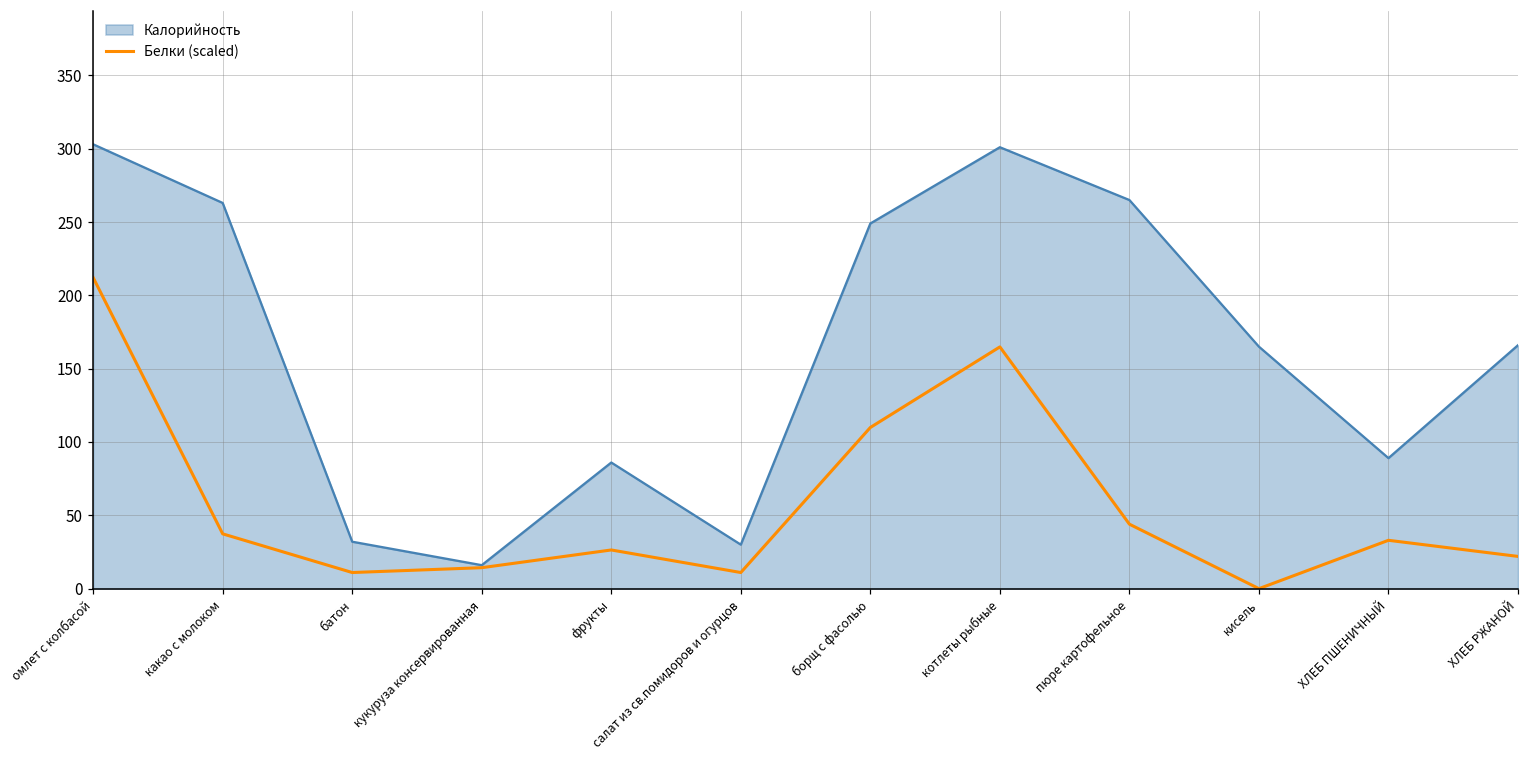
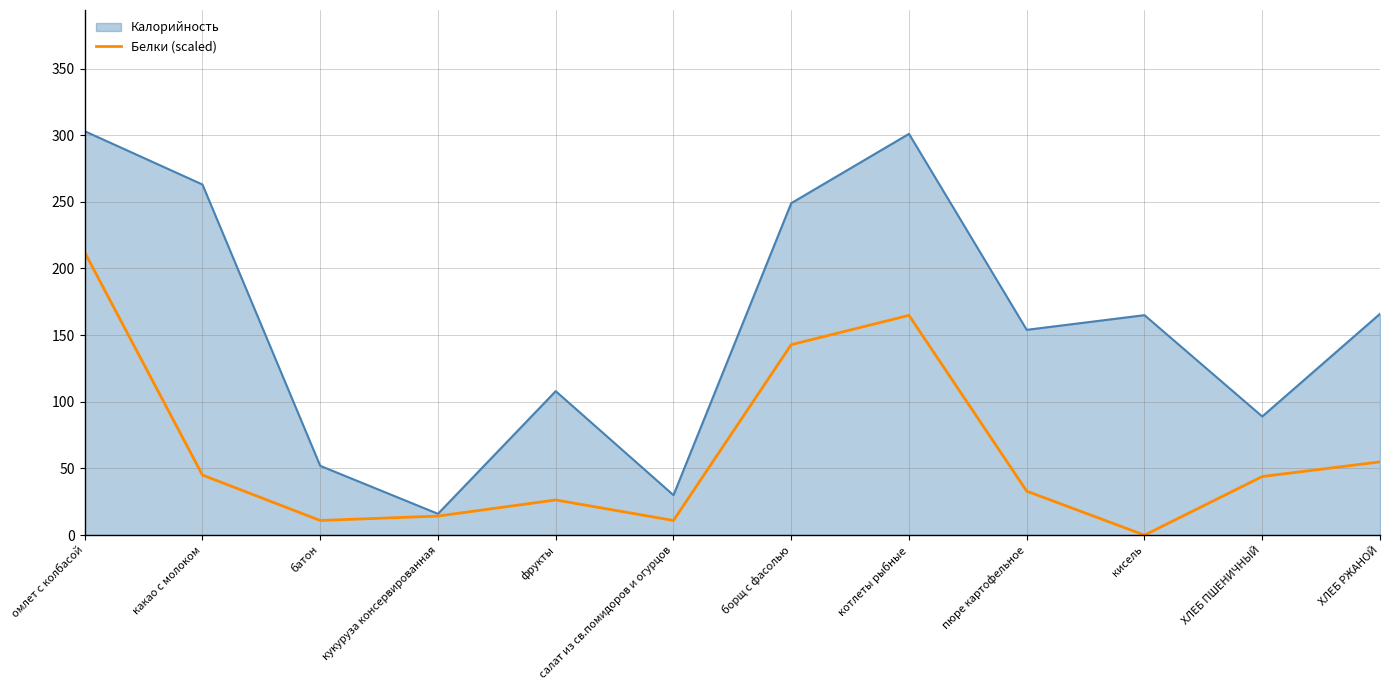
Белки (scaled), какао с молоком: 37 -> 45
Калорийность, батон: 32 -> 52
Калорийность, фрукты: 86 -> 108
Белки (scaled), борщ с фасолью: 110 -> 143
Калорийность, пюре картофельное: 265 -> 154
Белки (scaled), пюре картофельное: 44 -> 33
Белки (scaled), ХЛЕБ ПШЕНИЧНЫЙ: 33 -> 44
Белки (scaled), ХЛЕБ РЖАНОЙ: 22 -> 55
